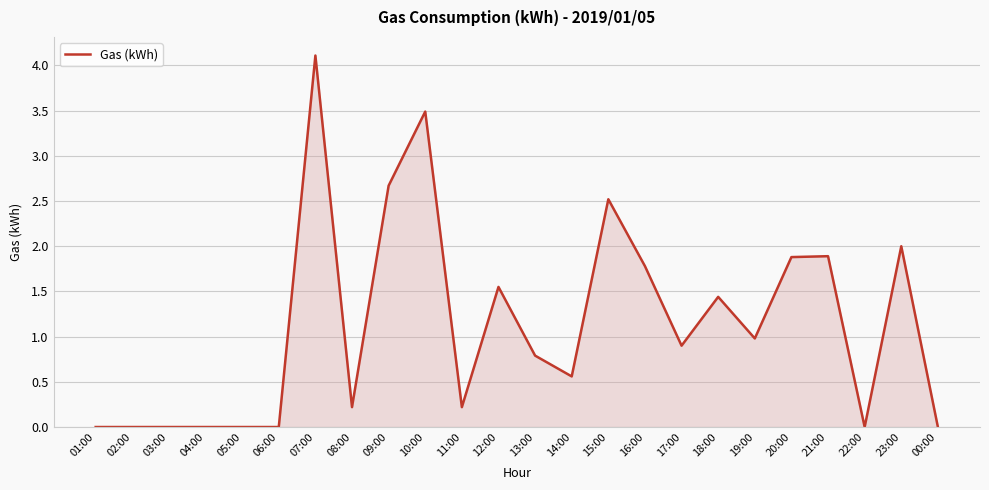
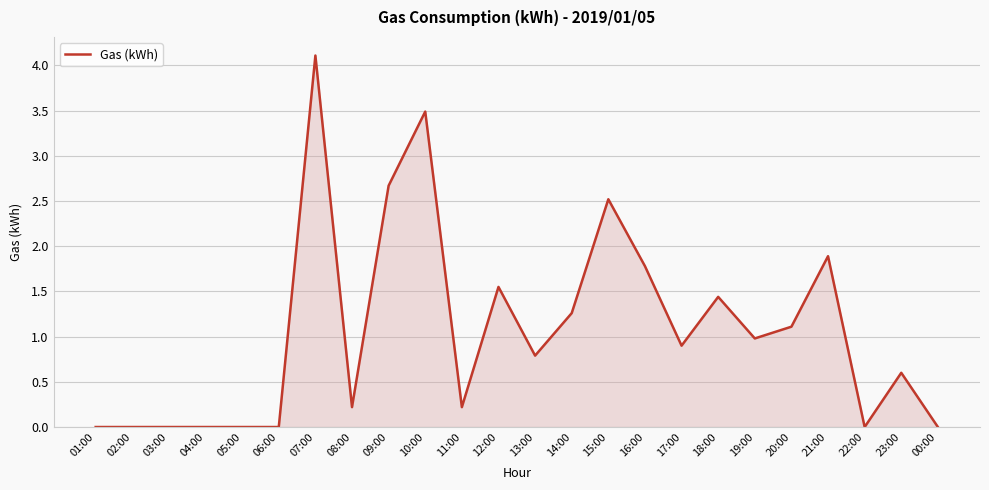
14:00: 0.6 -> 1.3
20:00: 1.9 -> 1.1
23:00: 2.0 -> 0.6
